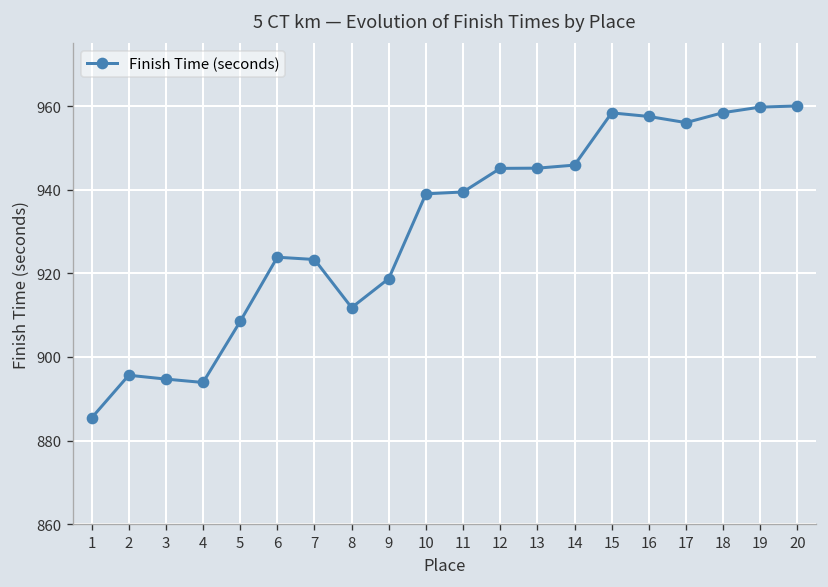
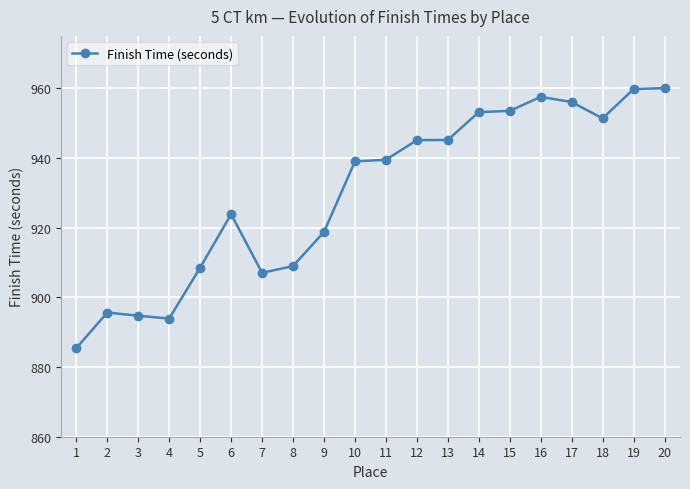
7: 923 -> 907
8: 912 -> 909
14: 946 -> 953
15: 958 -> 953
18: 958 -> 951
